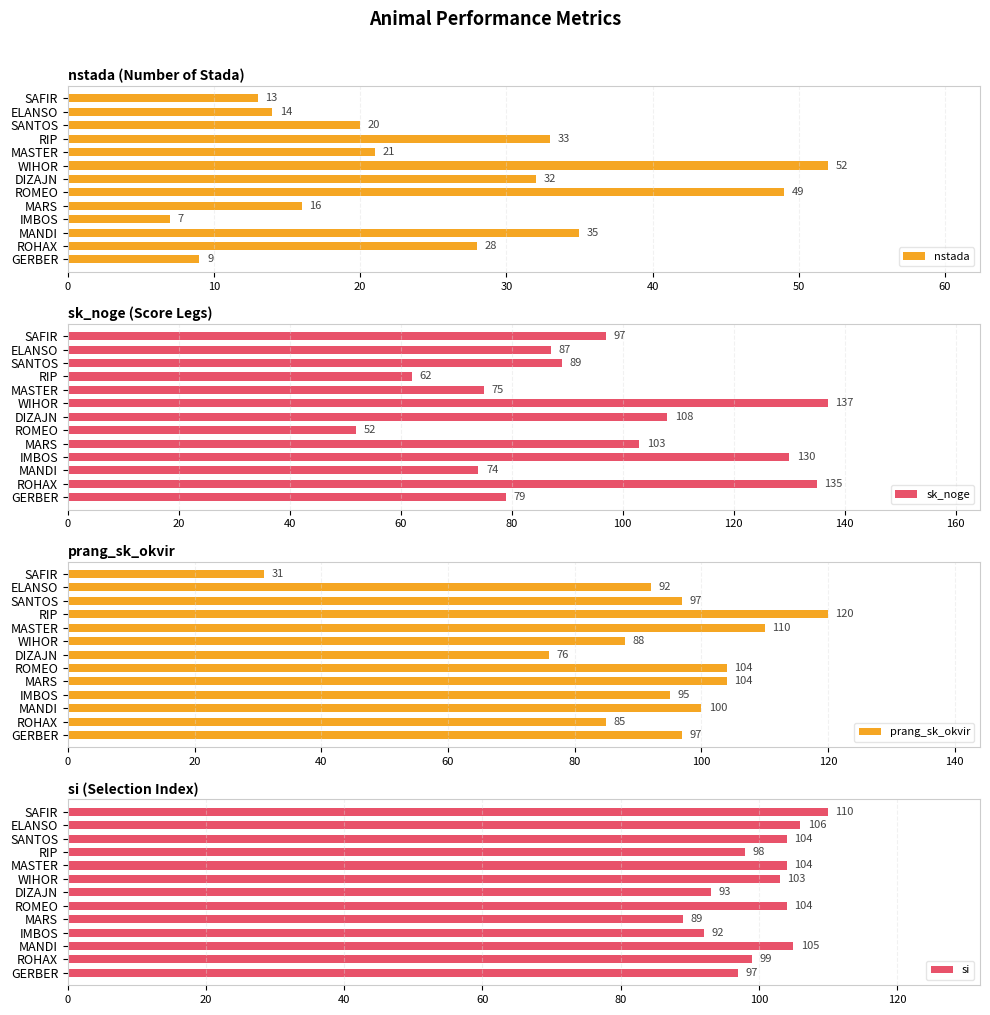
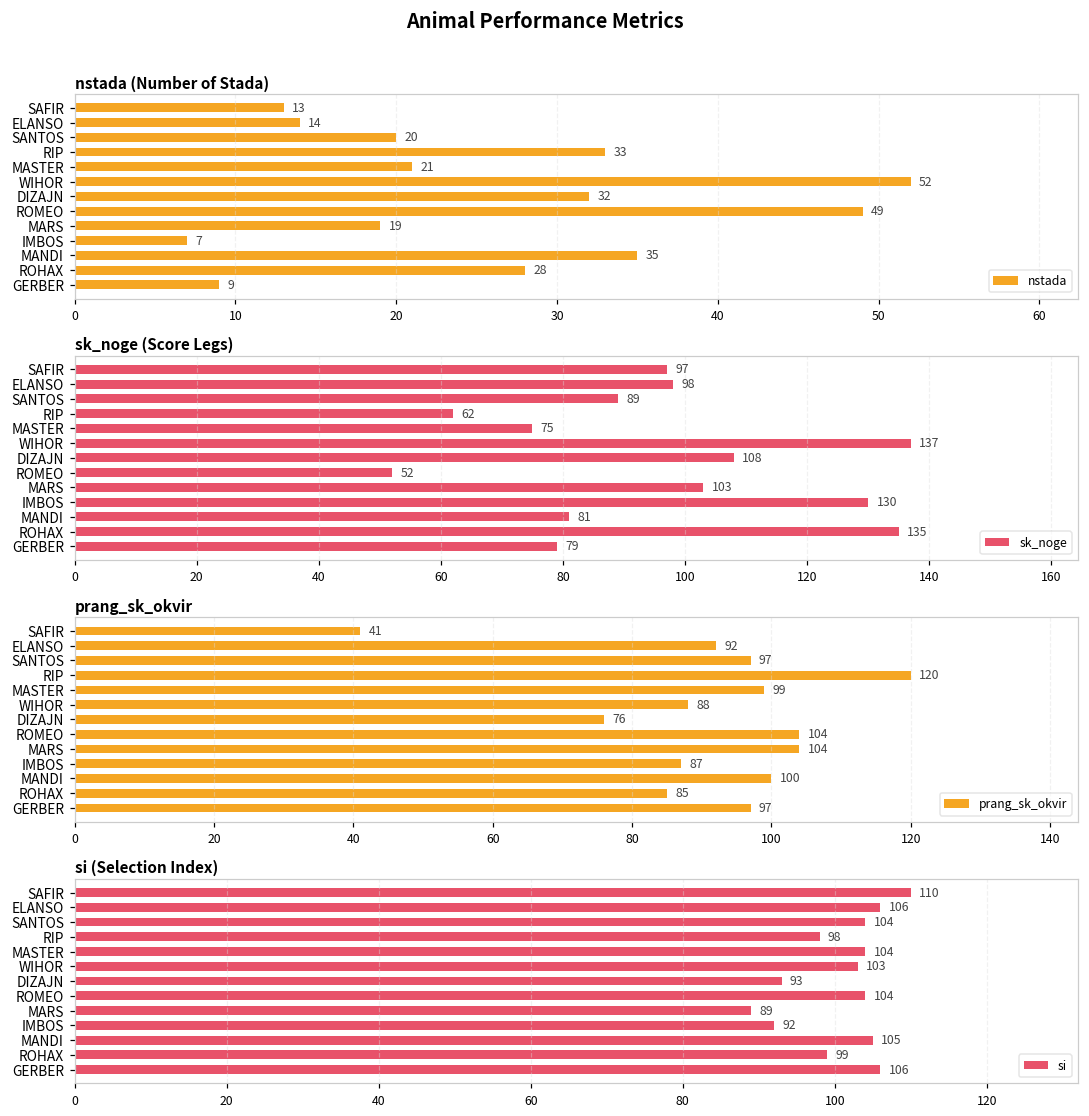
nstada (Number of Stada), MARS: 16 -> 19
sk_noge (Score Legs), ELANSO: 87 -> 98
sk_noge (Score Legs), MANDI: 74 -> 81
prang_sk_okvir, SAFIR: 31 -> 41
prang_sk_okvir, MASTER: 110 -> 99
prang_sk_okvir, IMBOS: 95 -> 87
si (Selection Index), GERBER: 97 -> 106
